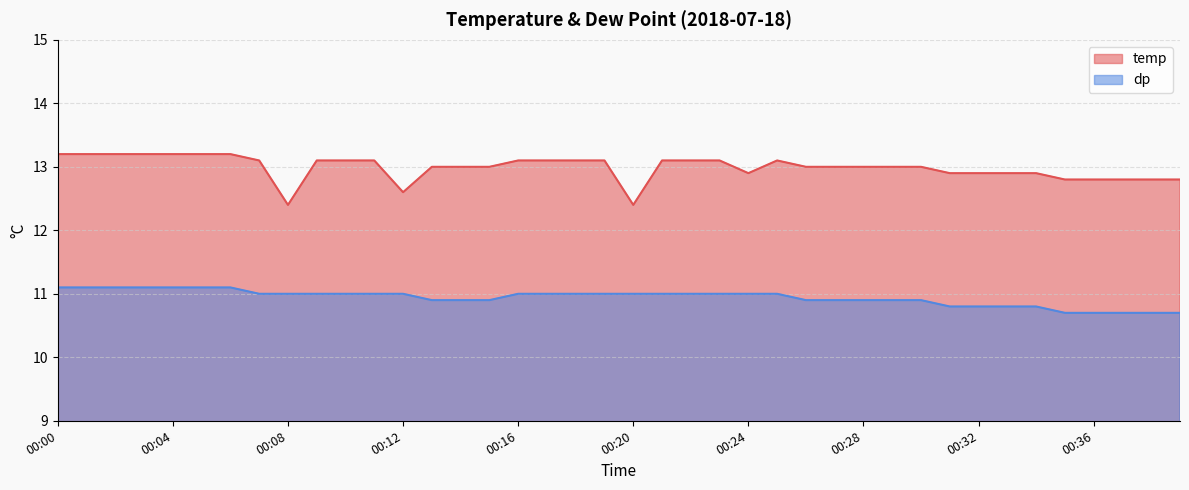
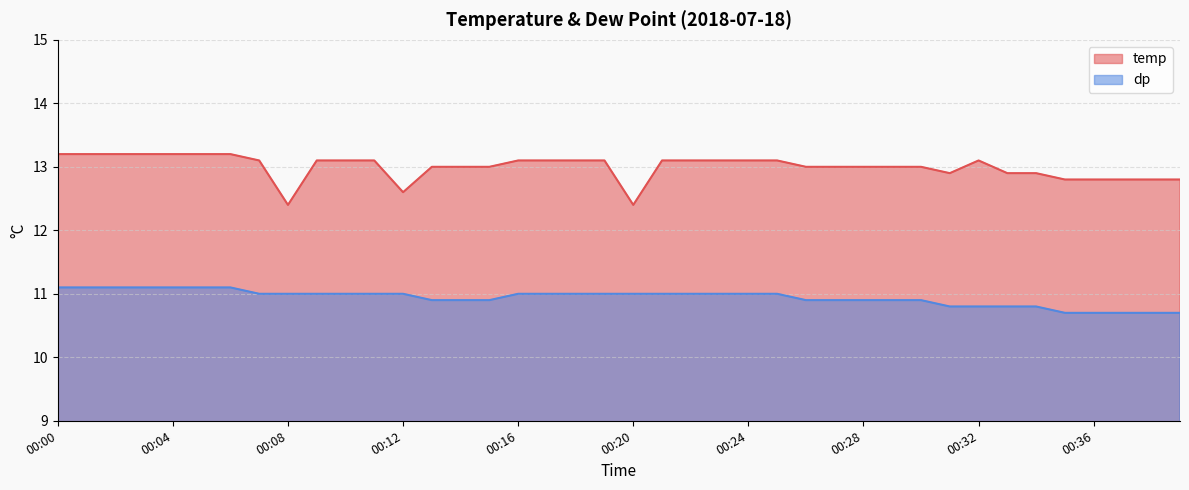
temp, 00:24: 12.9 -> 13.1
temp, 00:32: 12.9 -> 13.1
